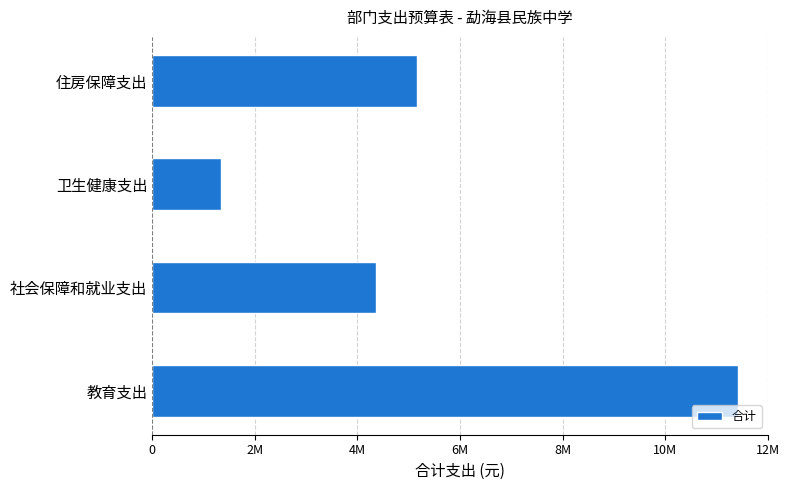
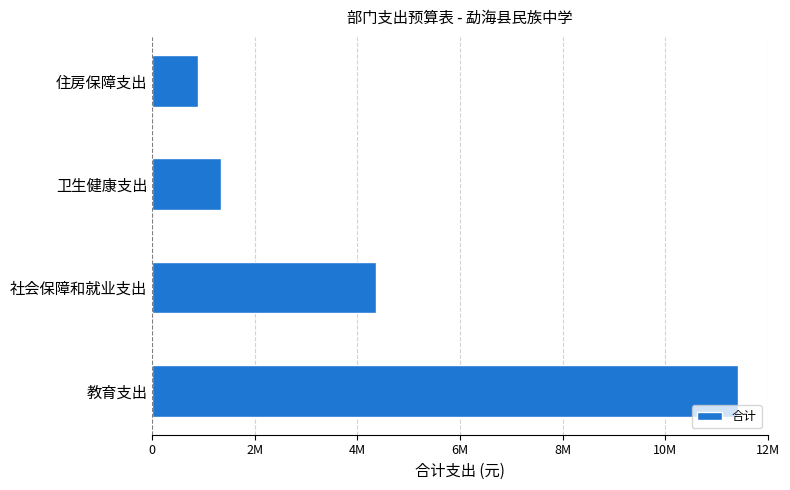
住房保障支出: 5200000 -> 900000
